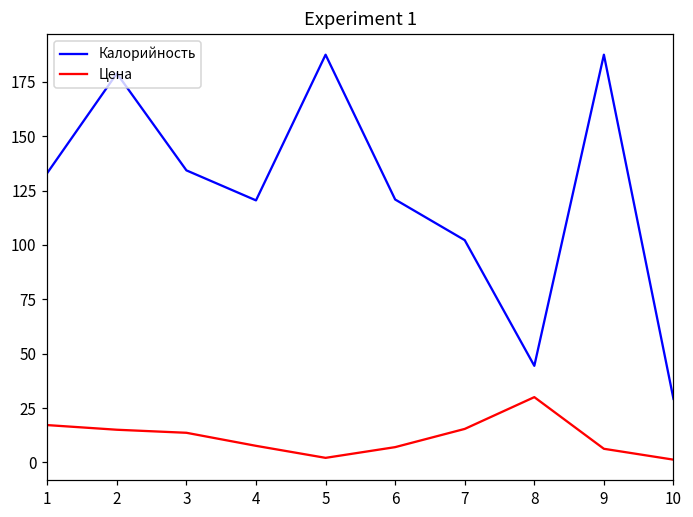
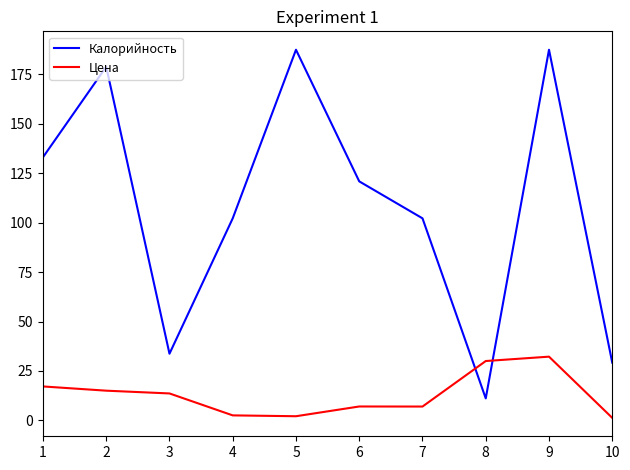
Калорийность, 3: 134 -> 34
Калорийность, 4: 121 -> 102
Цена, 4: 8 -> 3
Цена, 7: 15 -> 7
Калорийность, 8: 44 -> 11
Цена, 9: 6 -> 32
